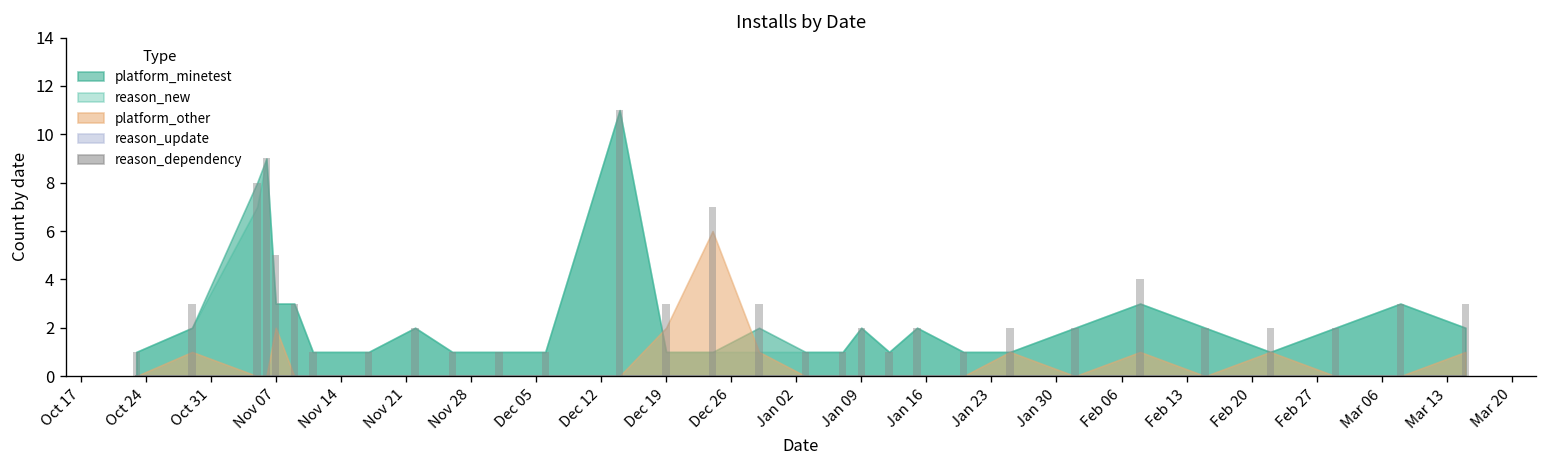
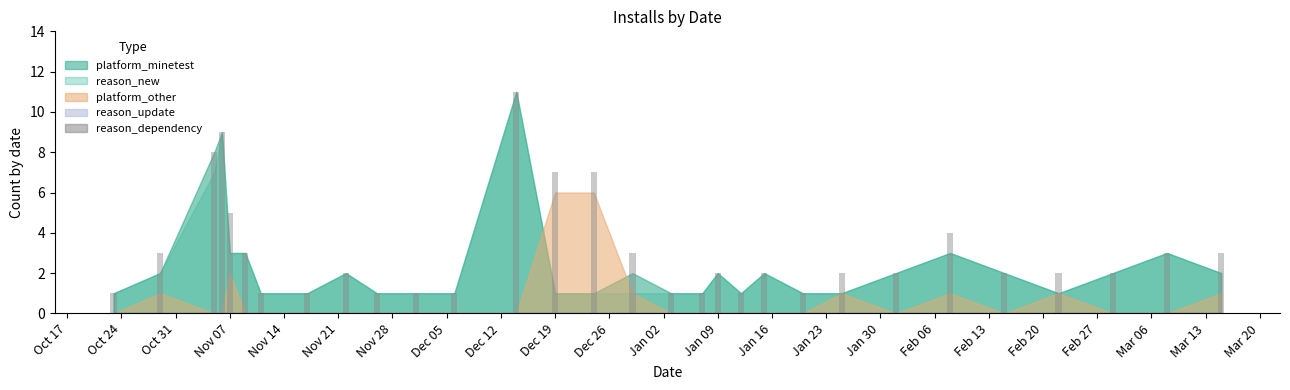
platform_other, Dec 19: 2 -> 6
